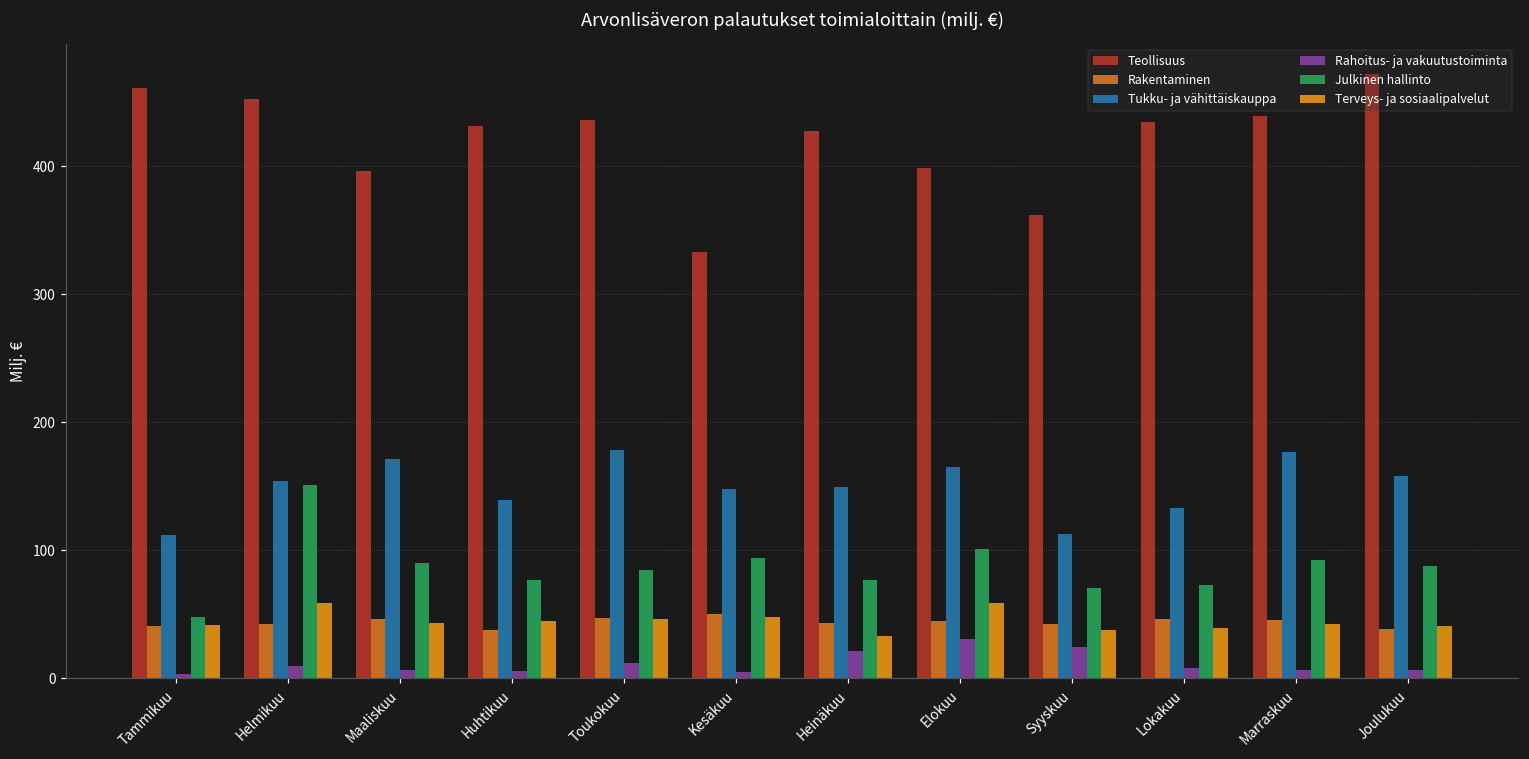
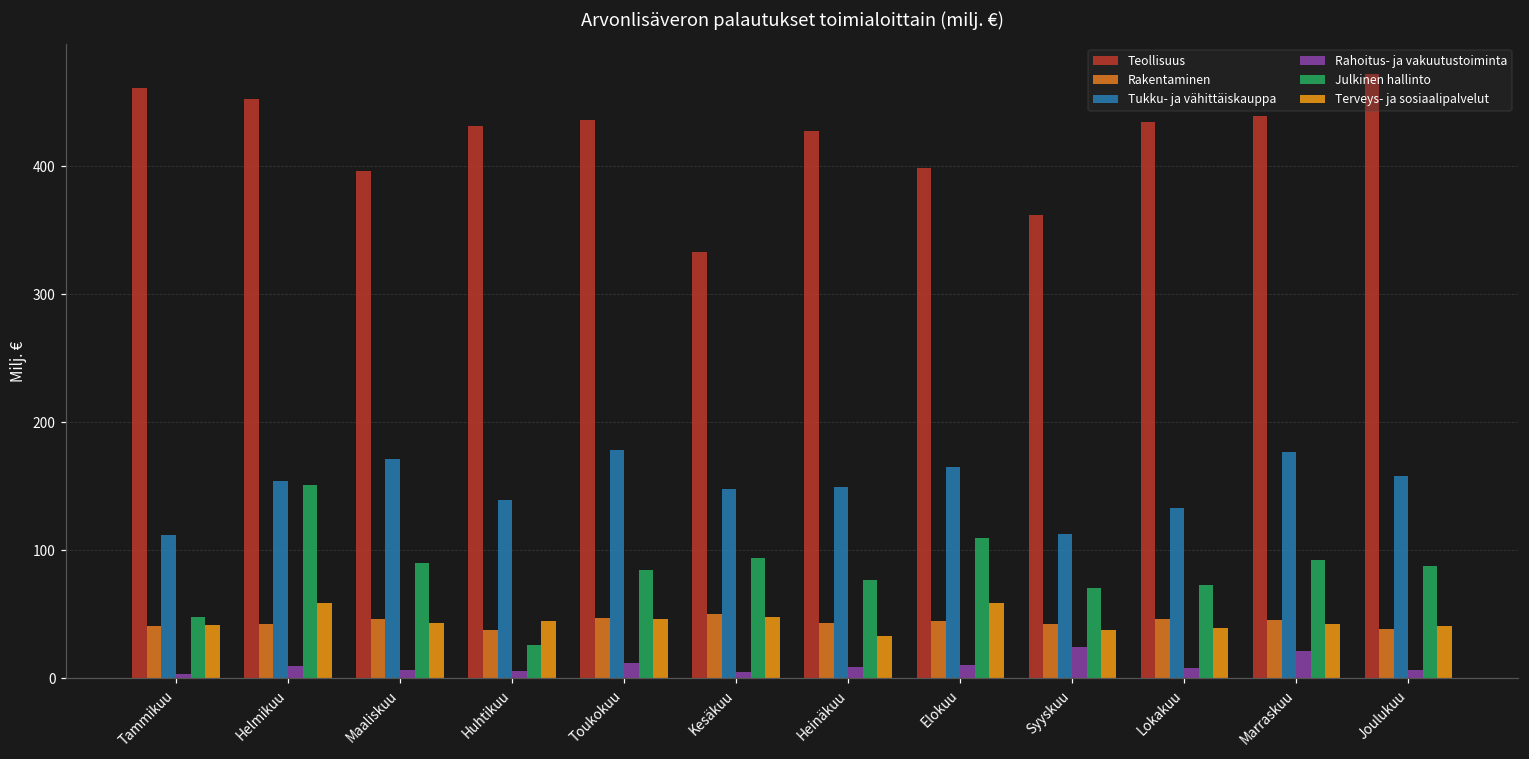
Julkinen hallinto, Huhtikuu: 77 -> 26
Rahoitus- ja vakuutustoiminta, Heinäkuu: 21 -> 8
Rahoitus- ja vakuutustoiminta, Elokuu: 31 -> 10
Julkinen hallinto, Elokuu: 101 -> 110
Rahoitus- ja vakuutustoiminta, Marraskuu: 7 -> 21
